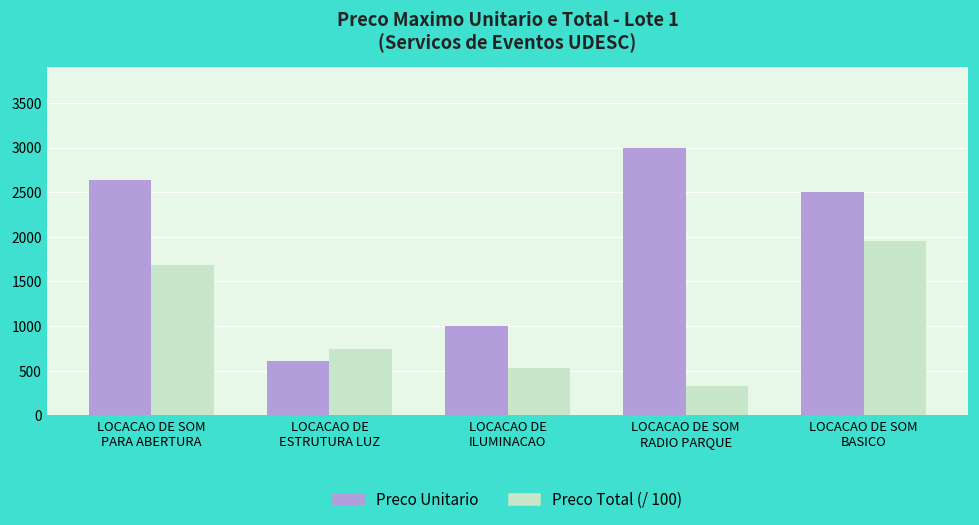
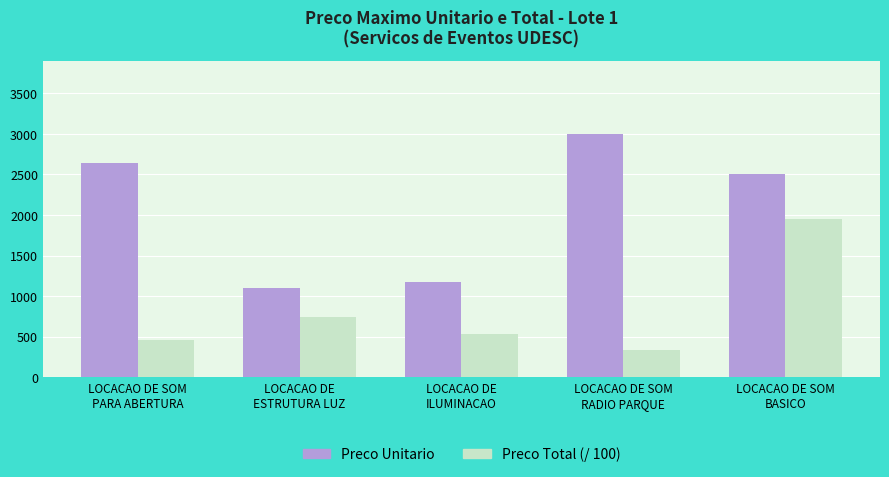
Preco Total (/ 100), LOCACAO DE SOM PARA ABERTURA: 1700 -> 500
Preco Unitario, LOCACAO DE ESTRUTURA LUZ: 600 -> 1100
Preco Unitario, LOCACAO DE ILUMINACAO: 1000 -> 1200
